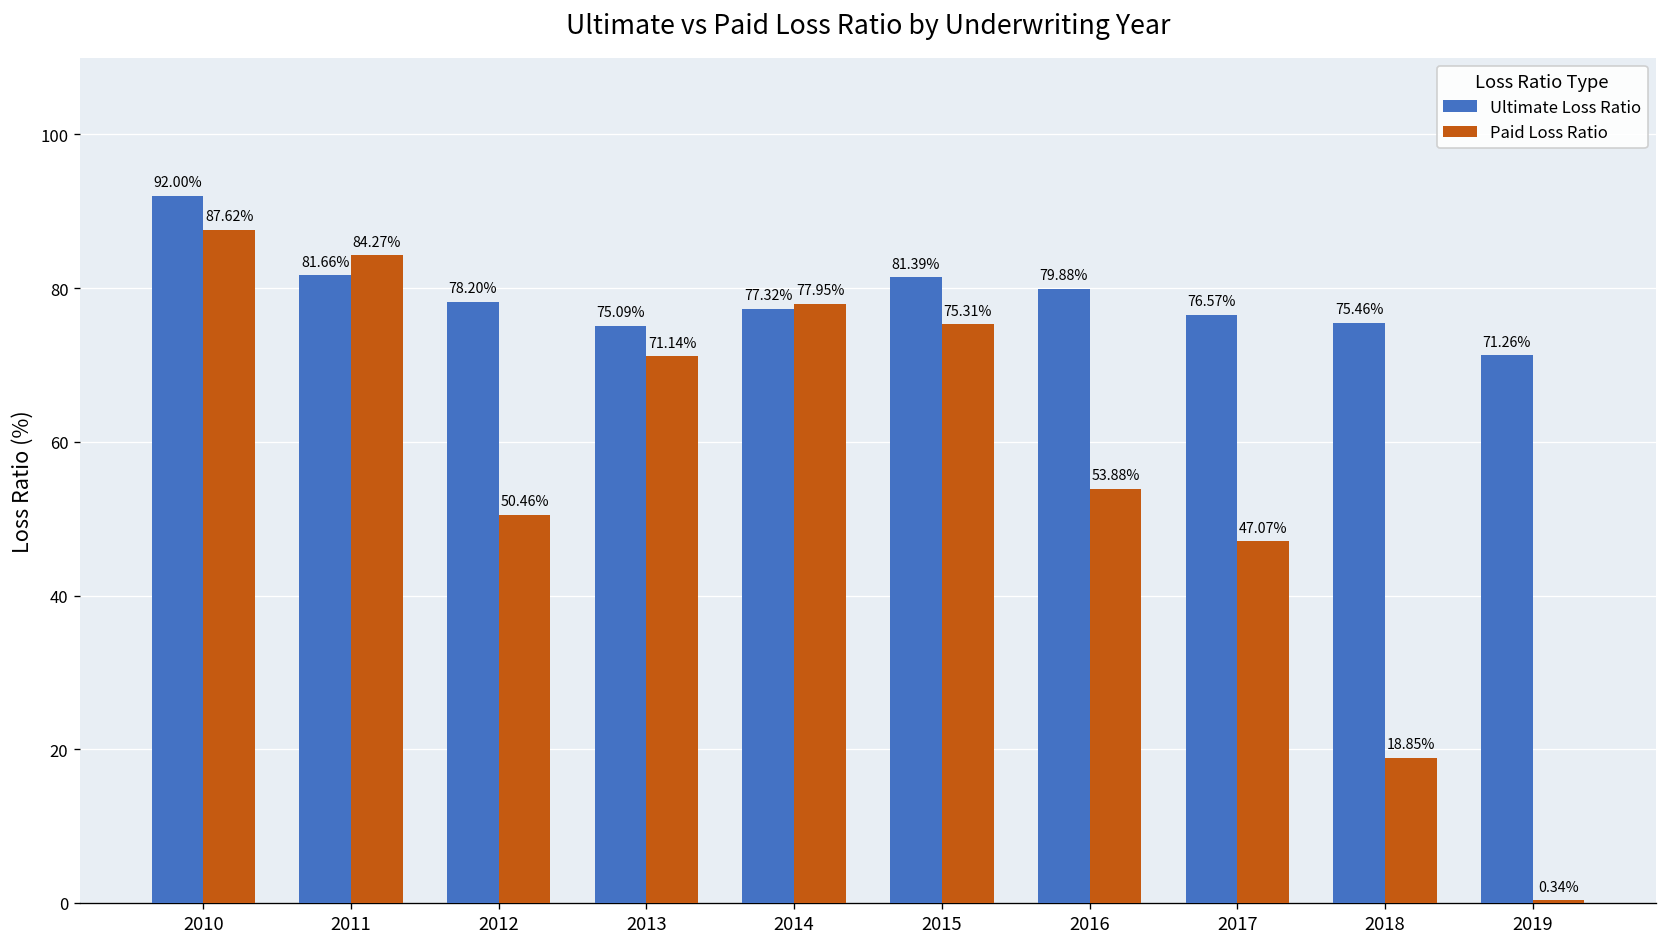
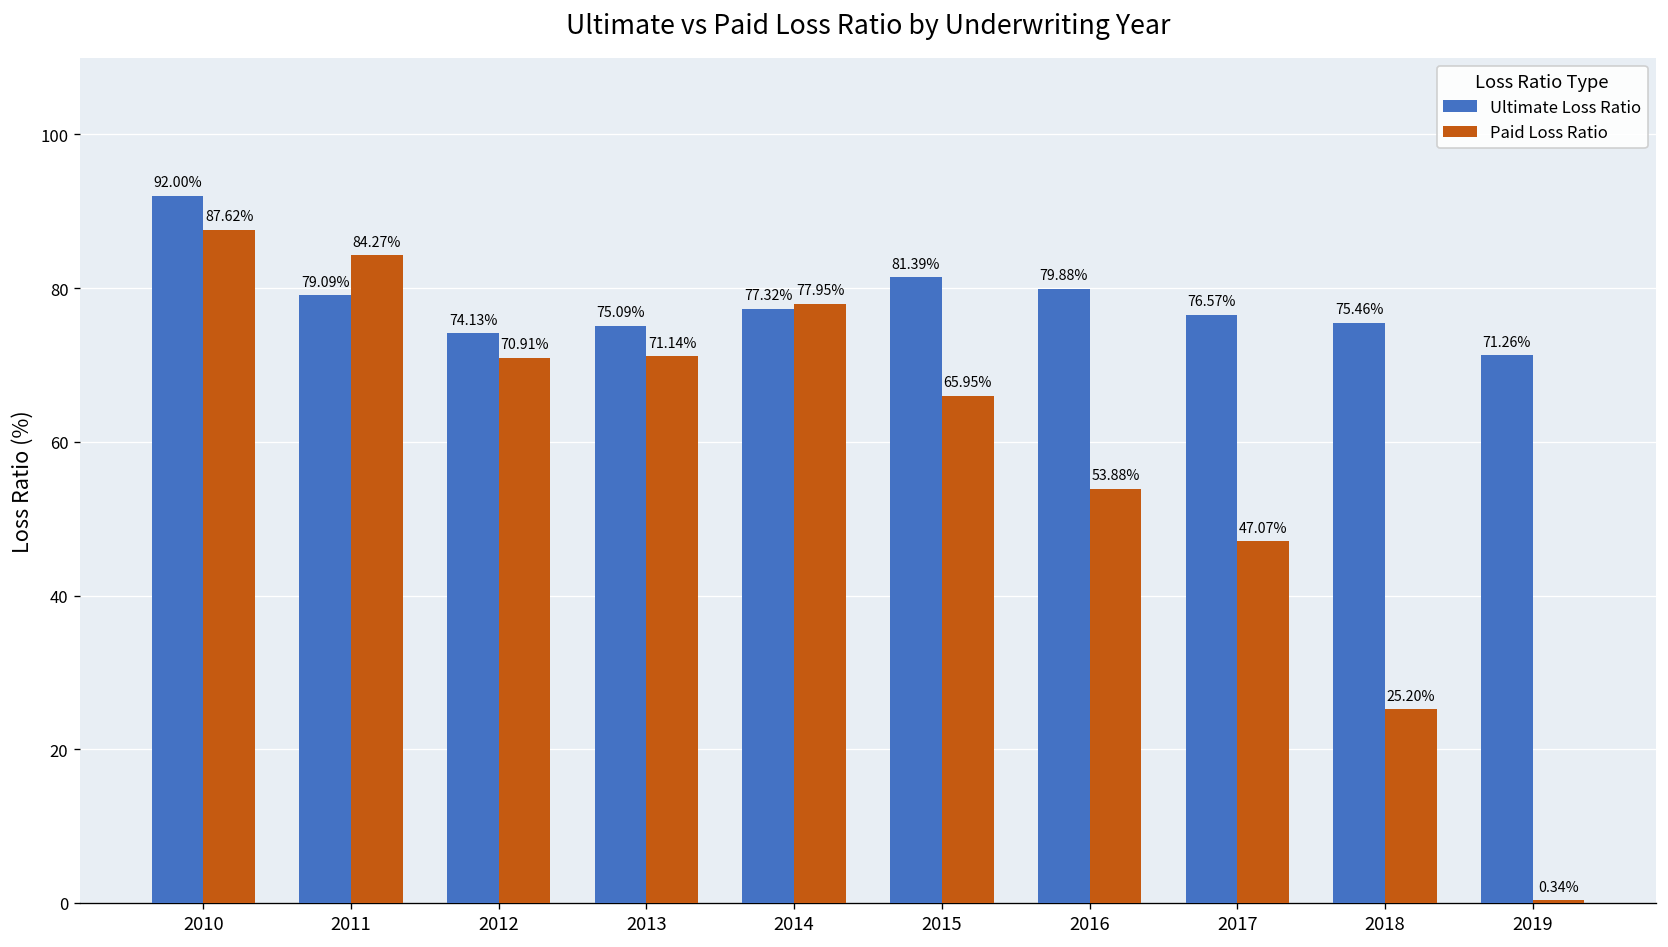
Ultimate Loss Ratio, 2011: 81.66% -> 79.09%
Ultimate Loss Ratio, 2012: 78.20% -> 74.13%
Paid Loss Ratio, 2012: 50.46% -> 70.91%
Paid Loss Ratio, 2015: 75.31% -> 65.95%
Paid Loss Ratio, 2018: 18.85% -> 25.20%
